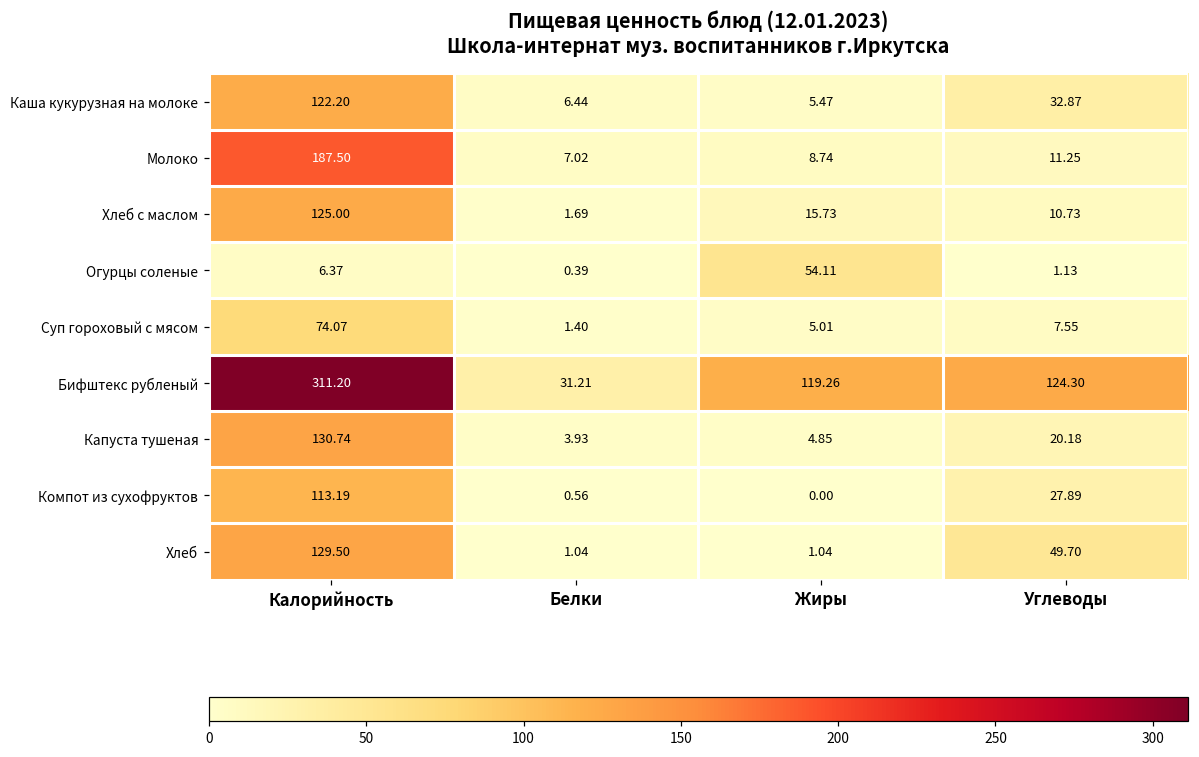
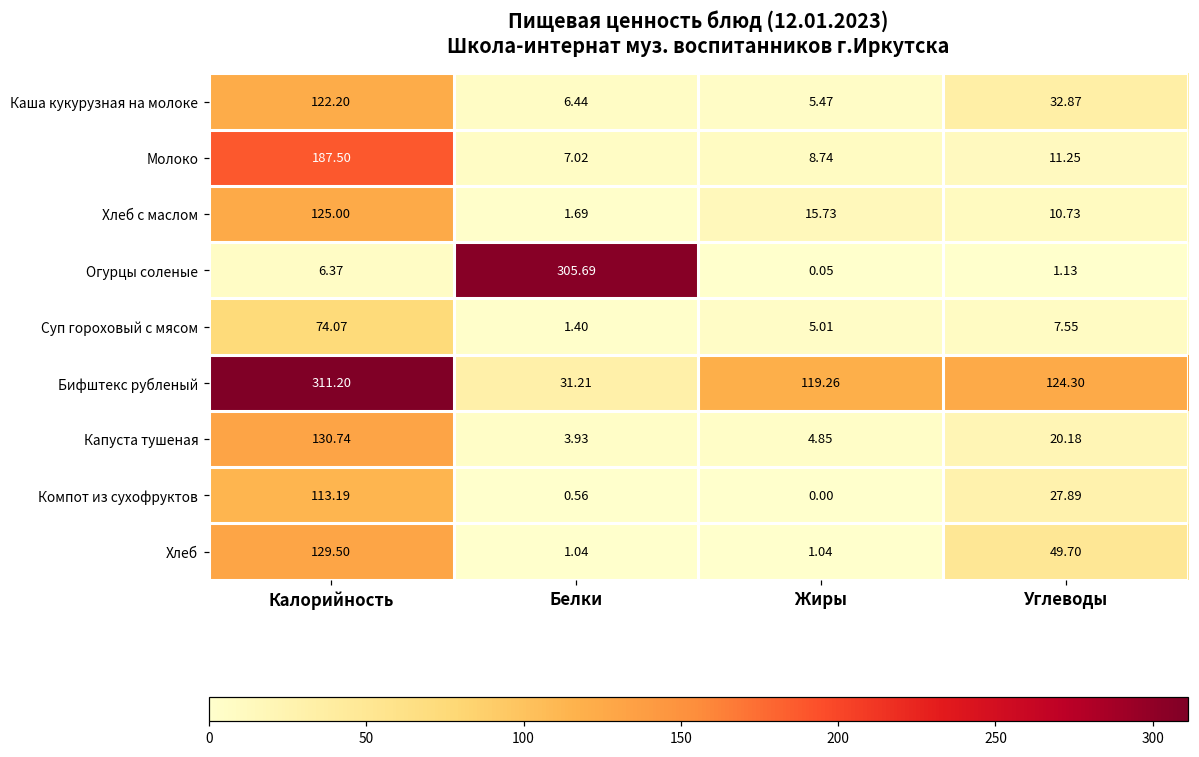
Огурцы соленые, Белки: 0.39 -> 305.69
Огурцы соленые, Жиры: 54.11 -> 0.05
